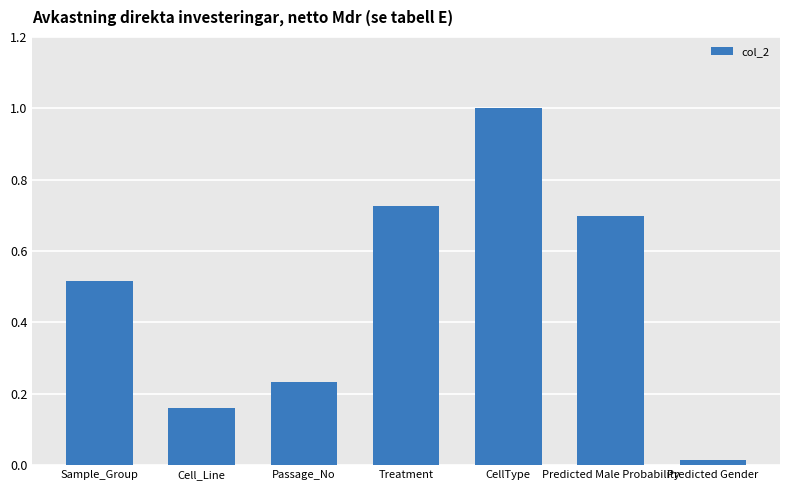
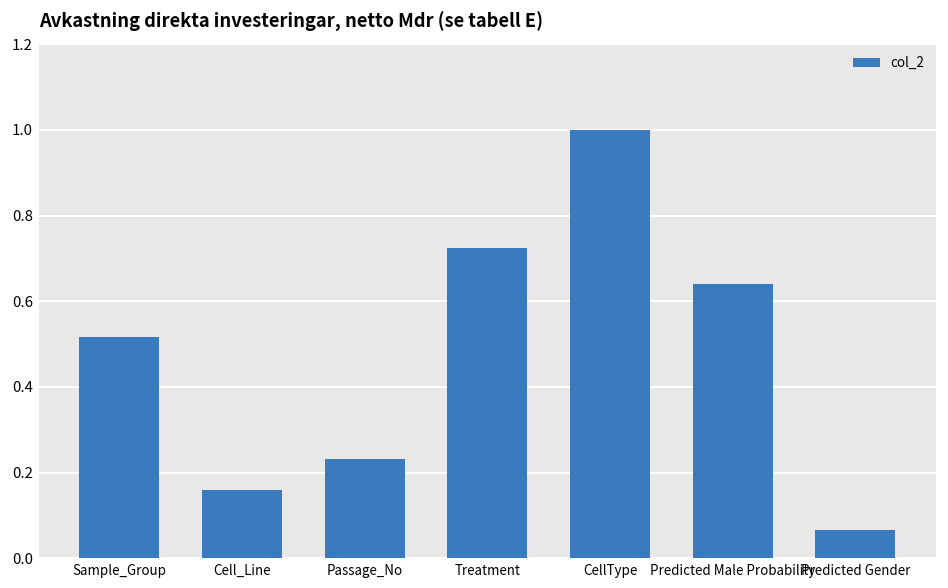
Predicted Male Probability: 0.70 -> 0.64
Predicted Gender: 0.02 -> 0.06
